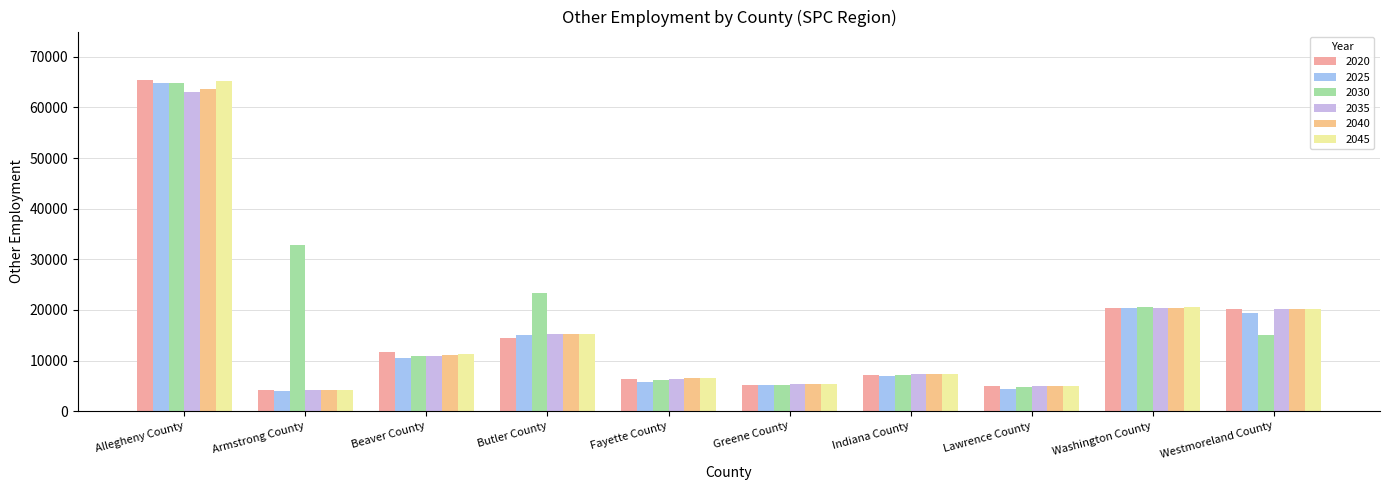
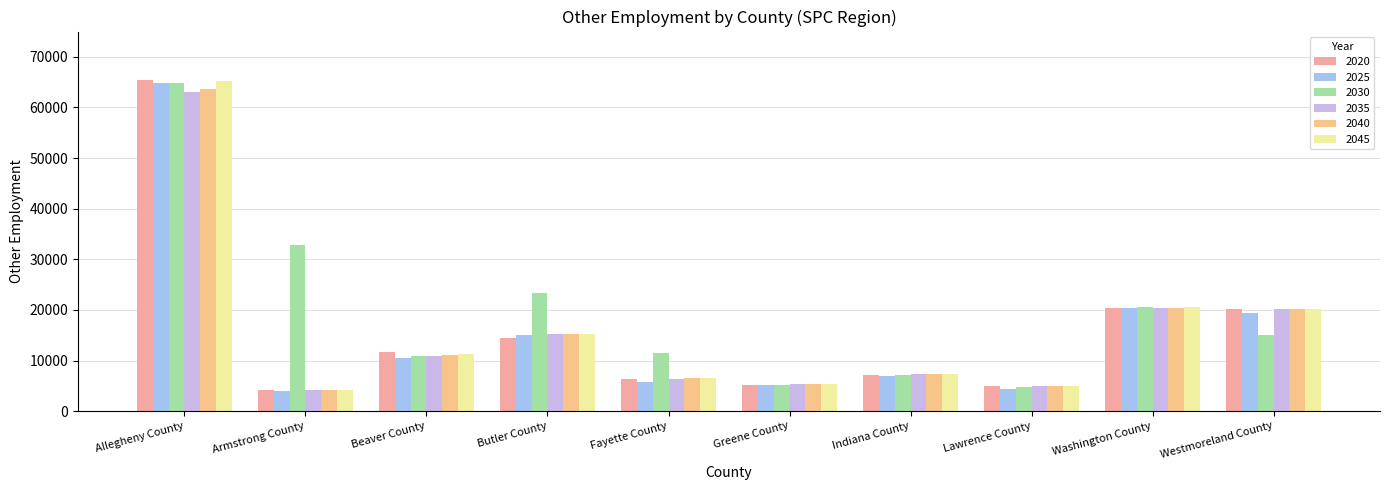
2030, Fayette County: 6000 -> 12000
